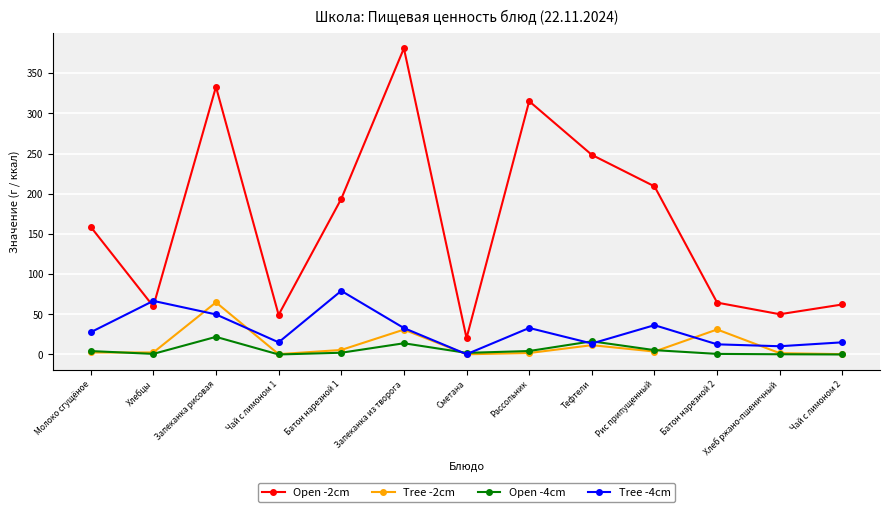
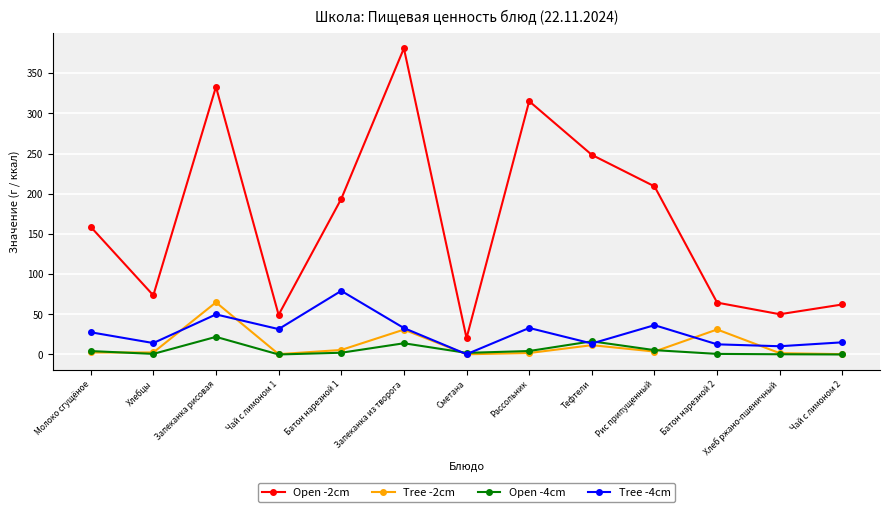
Open -2cm, Хлебцы: 60 -> 70
Tree -4cm, Хлебцы: 70 -> 10
Tree -4cm, Чай с лимоном 1: 20 -> 30
